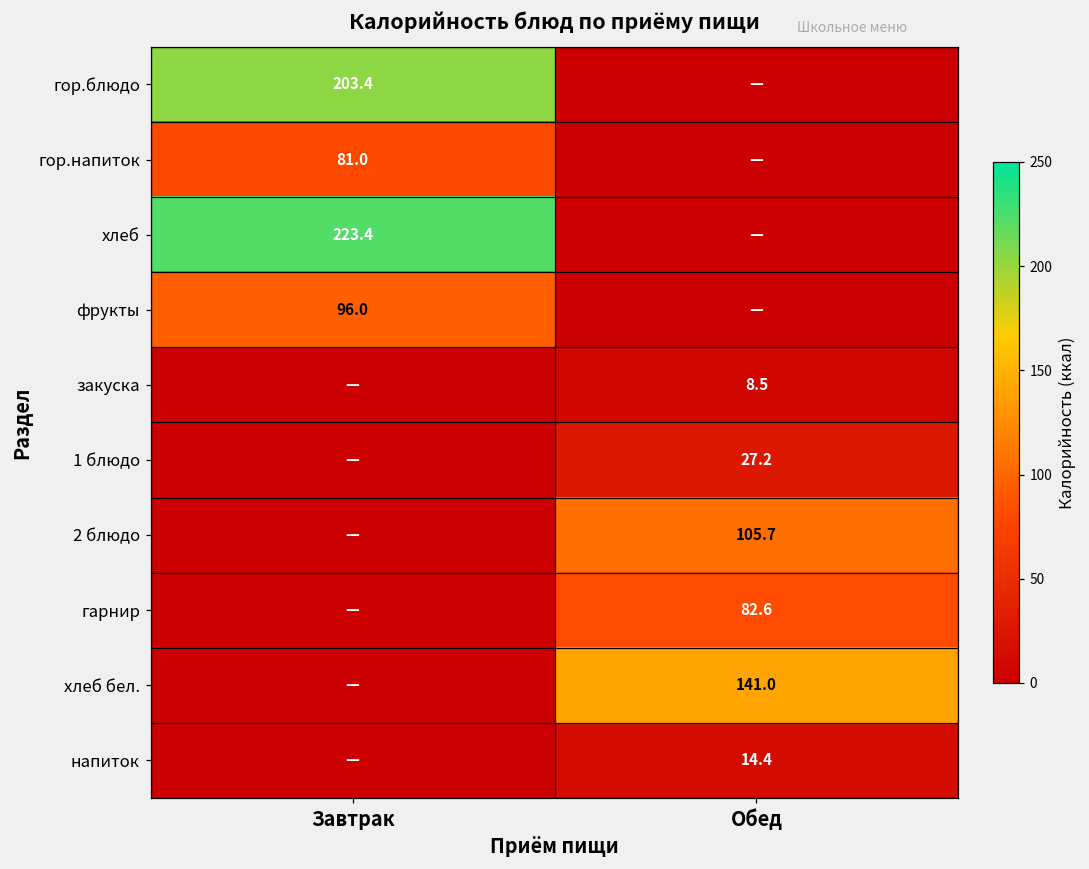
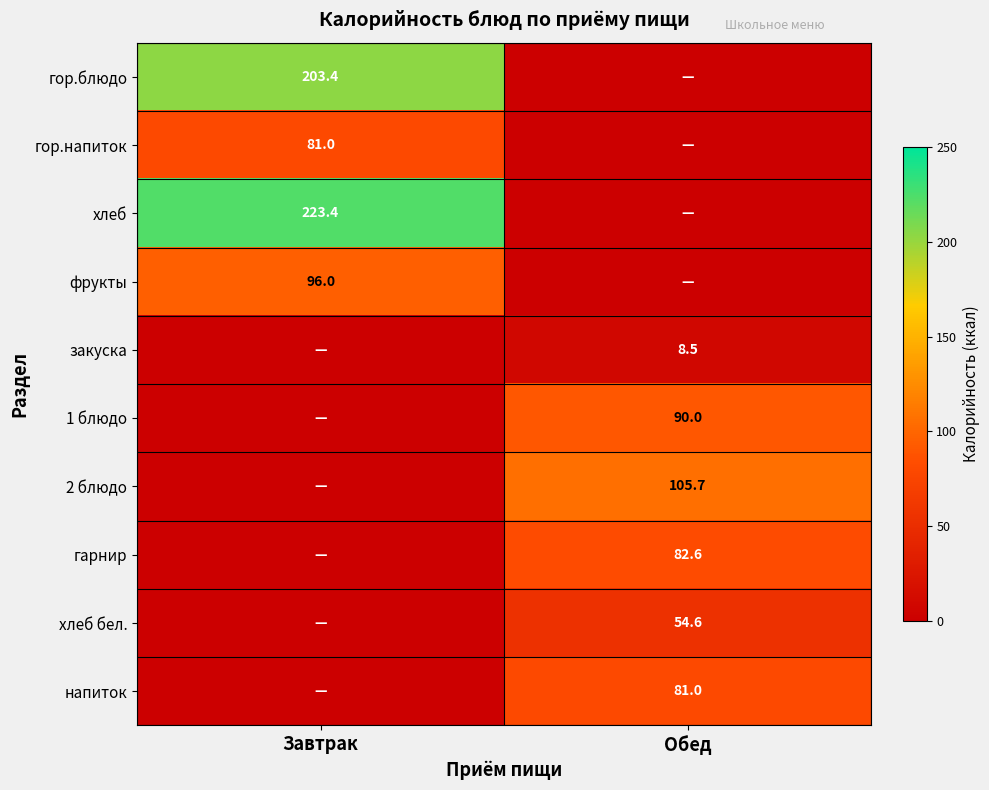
1 блюдо, Обед: 27.2 -> 90.0
хлеб бел., Обед: 141.0 -> 54.6
напиток, Обед: 14.4 -> 81.0
